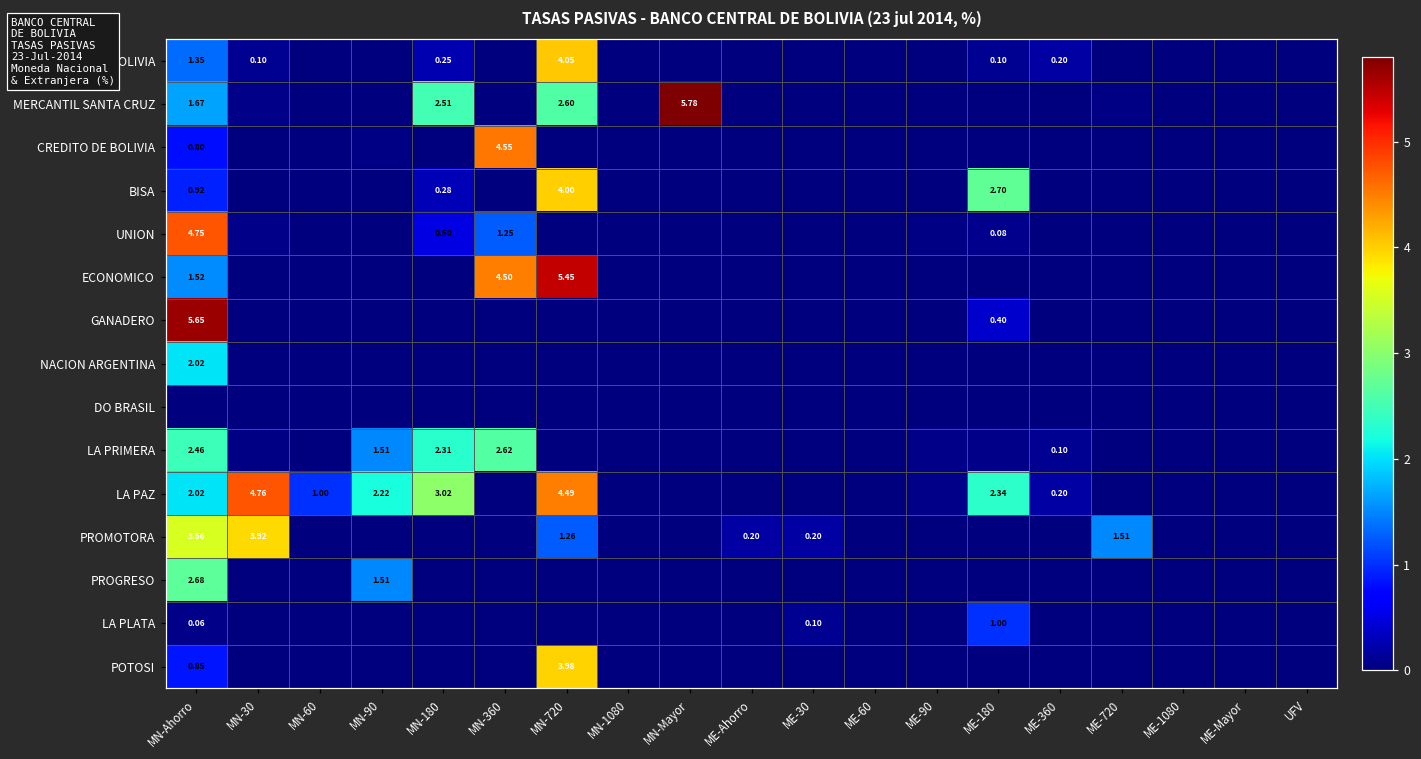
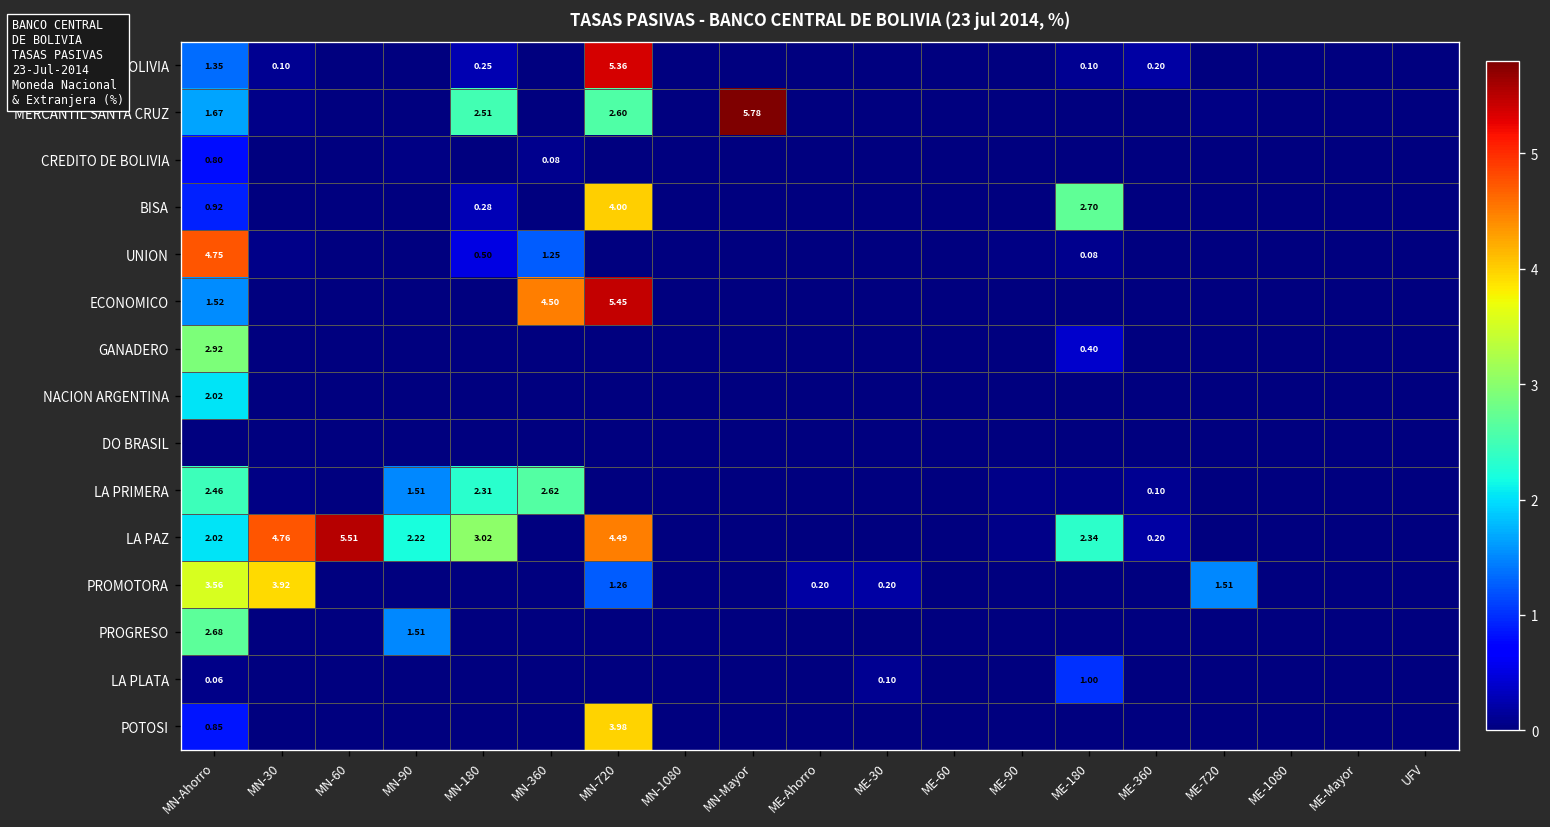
NACIONAL DE BOLIVIA, MN-720: 4.05 -> 5.36
CREDITO DE BOLIVIA, MN-360: 4.55 -> 0.08
GANADERO, MN-Ahorro: 5.65 -> 2.92
LA PAZ, MN-60: 1.00 -> 5.51
